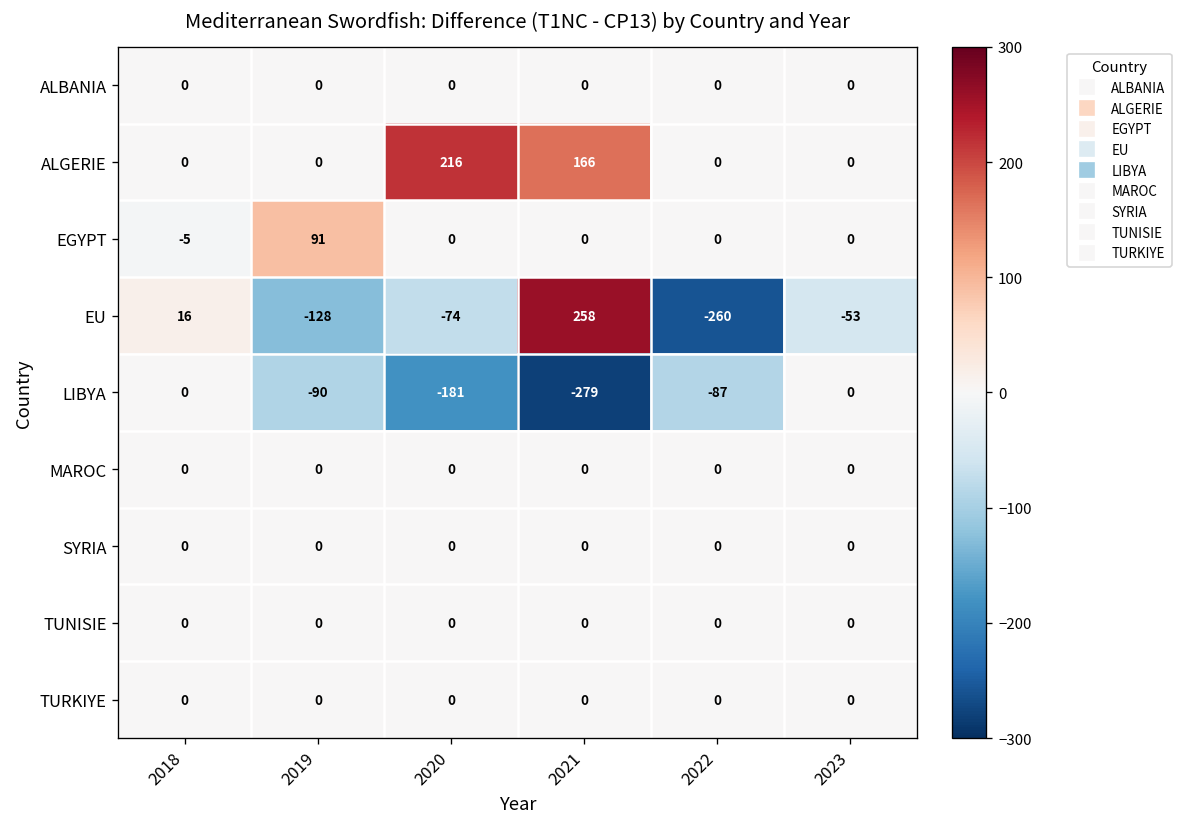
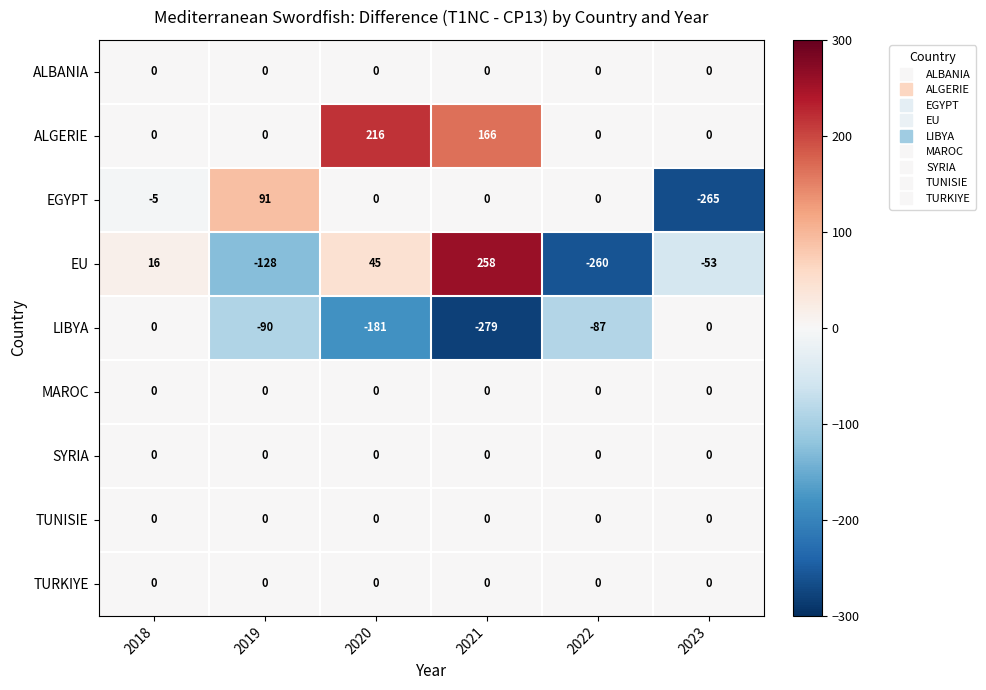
EGYPT, 2023: 0 -> -265
EU, 2020: -74 -> 45
